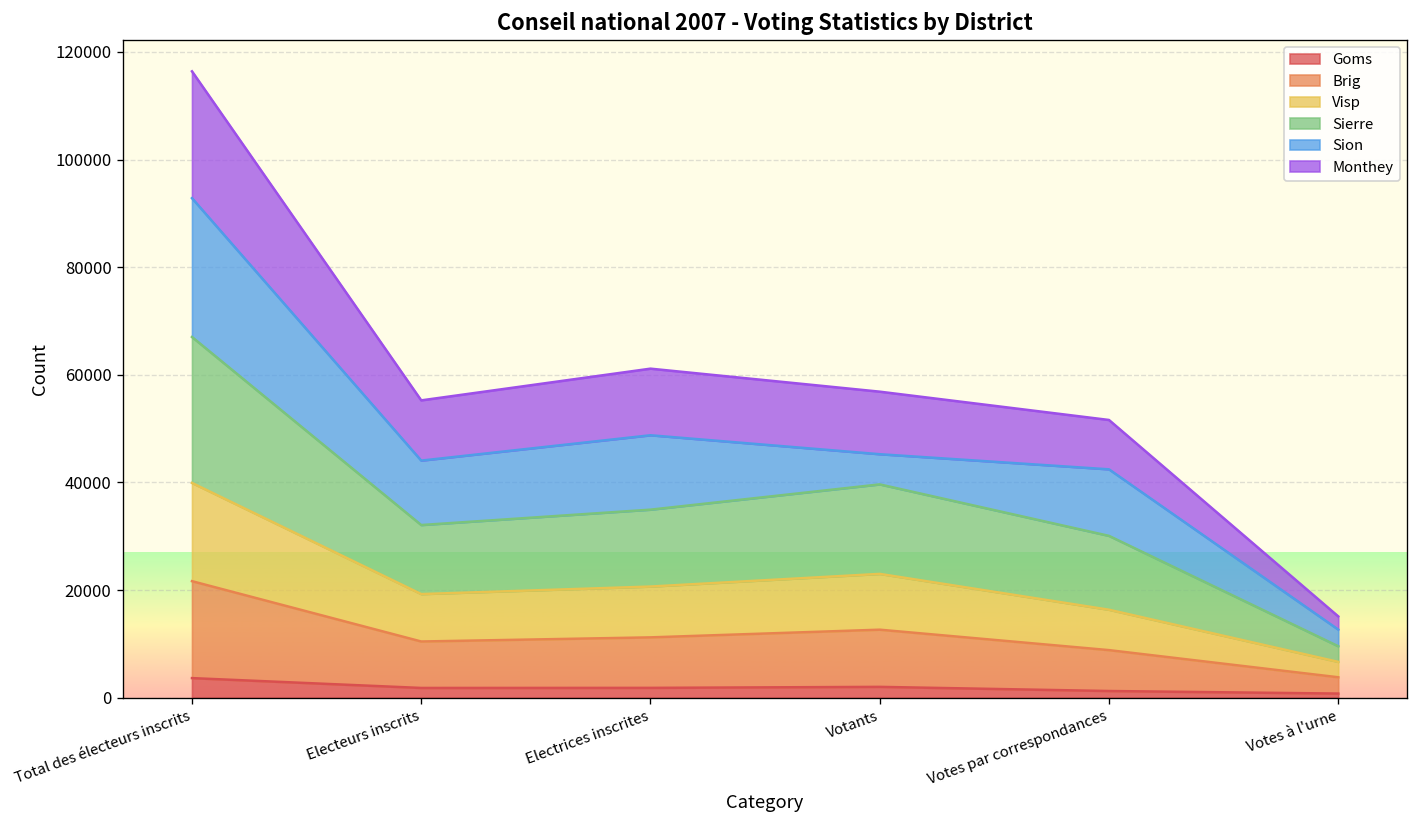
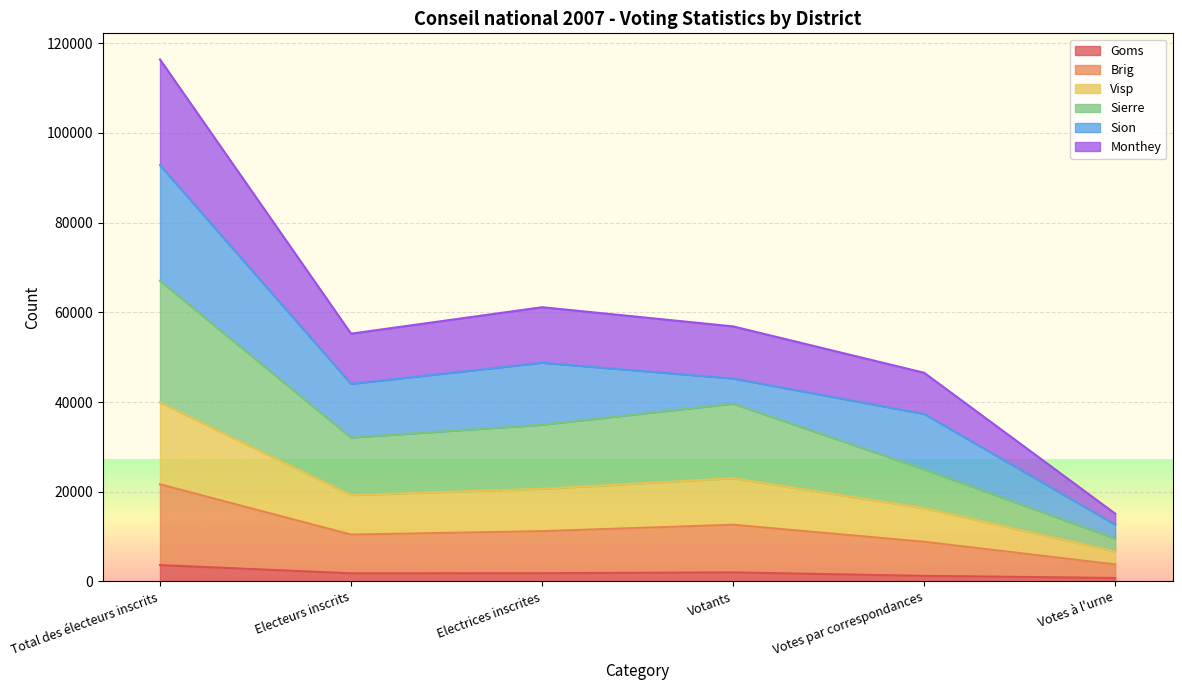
Sierre, Votes par correspondances: 14000 -> 9000
